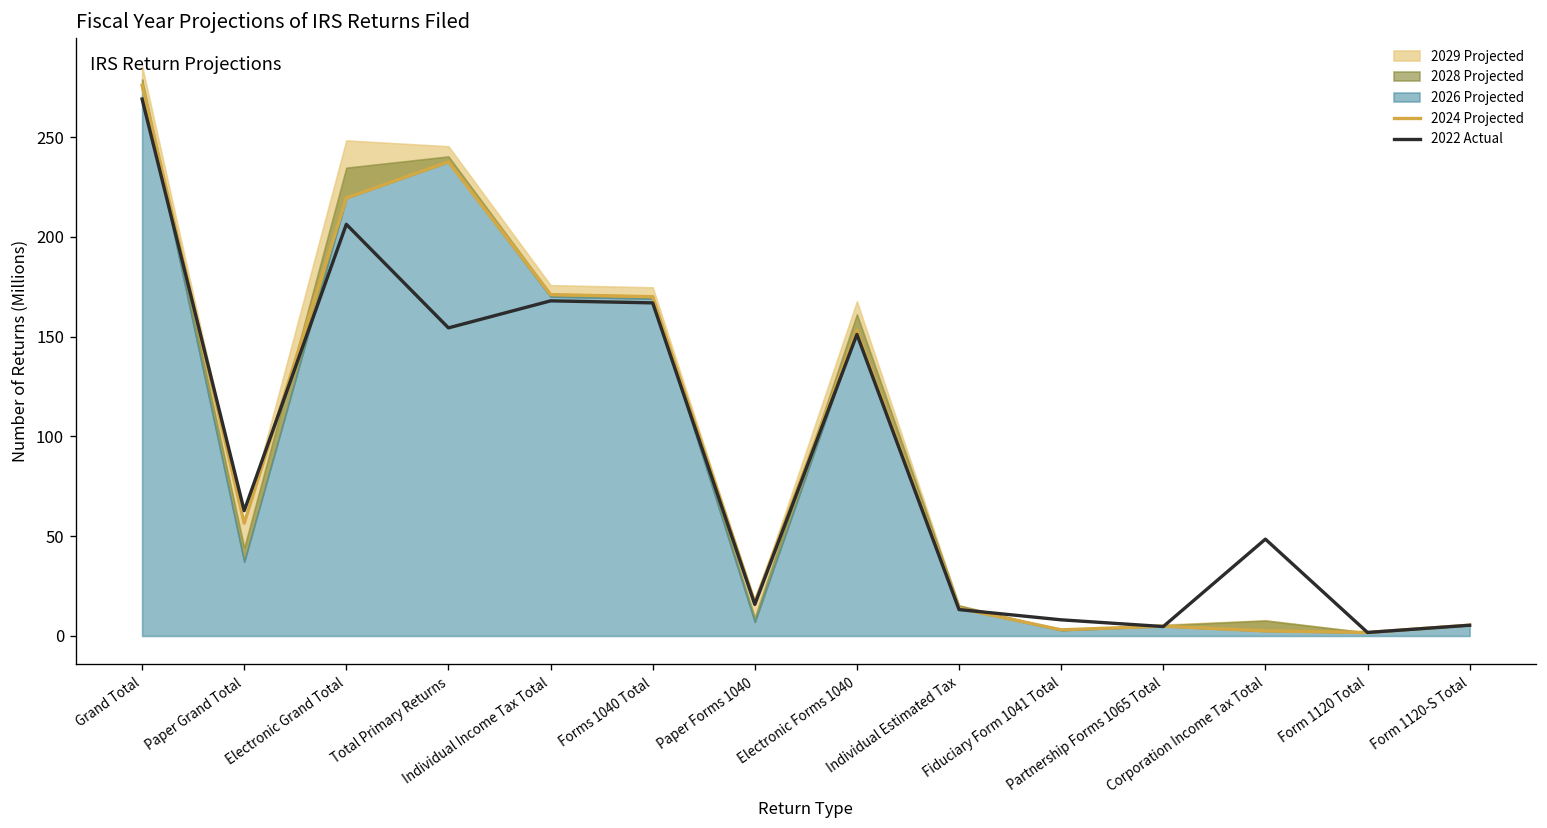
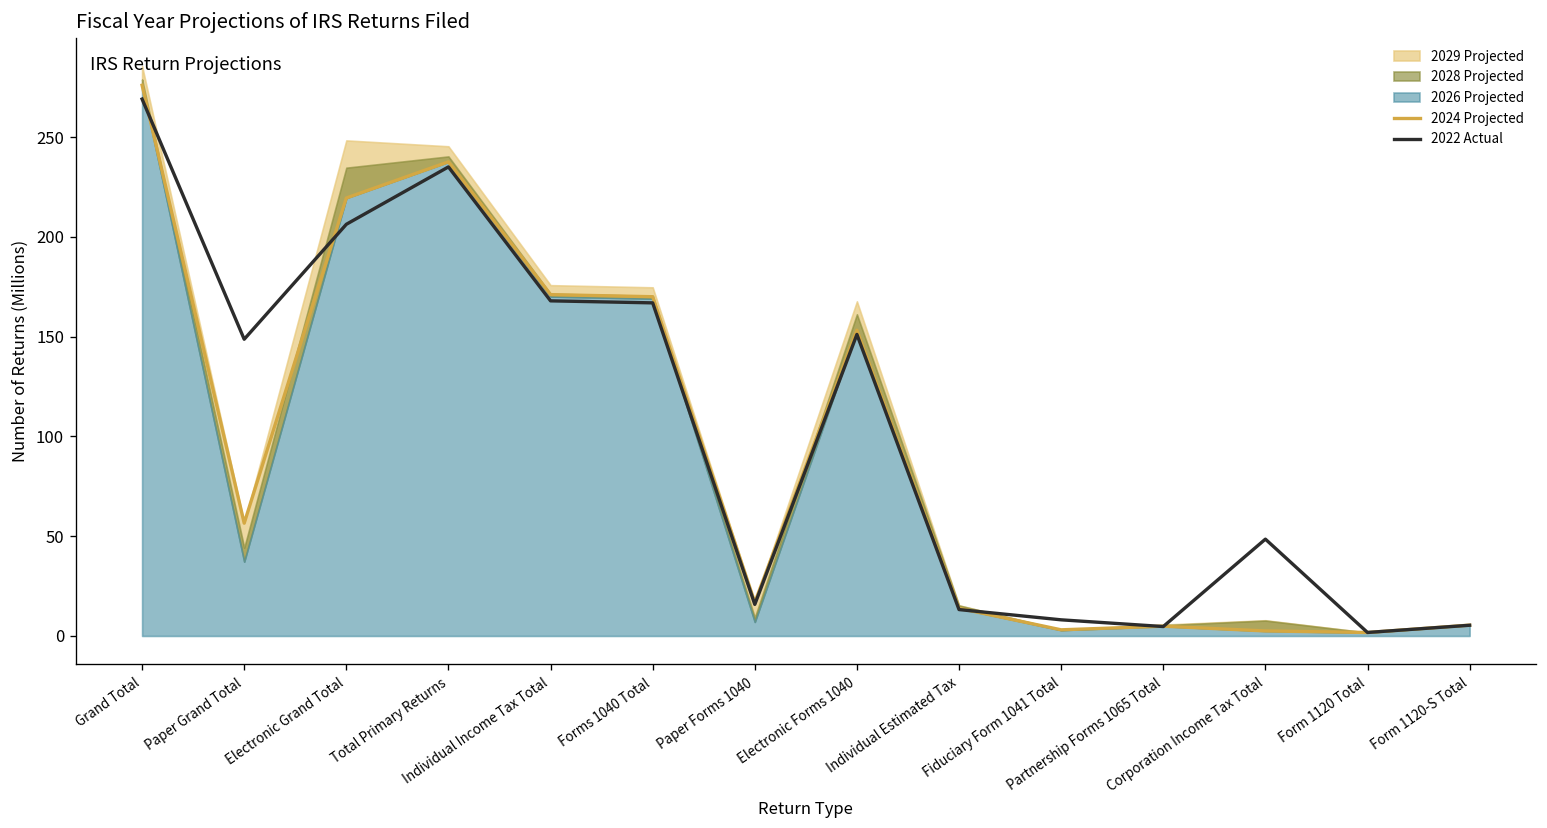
2022 Actual, Paper Grand Total: 63 -> 149
2022 Actual, Total Primary Returns: 154 -> 235
